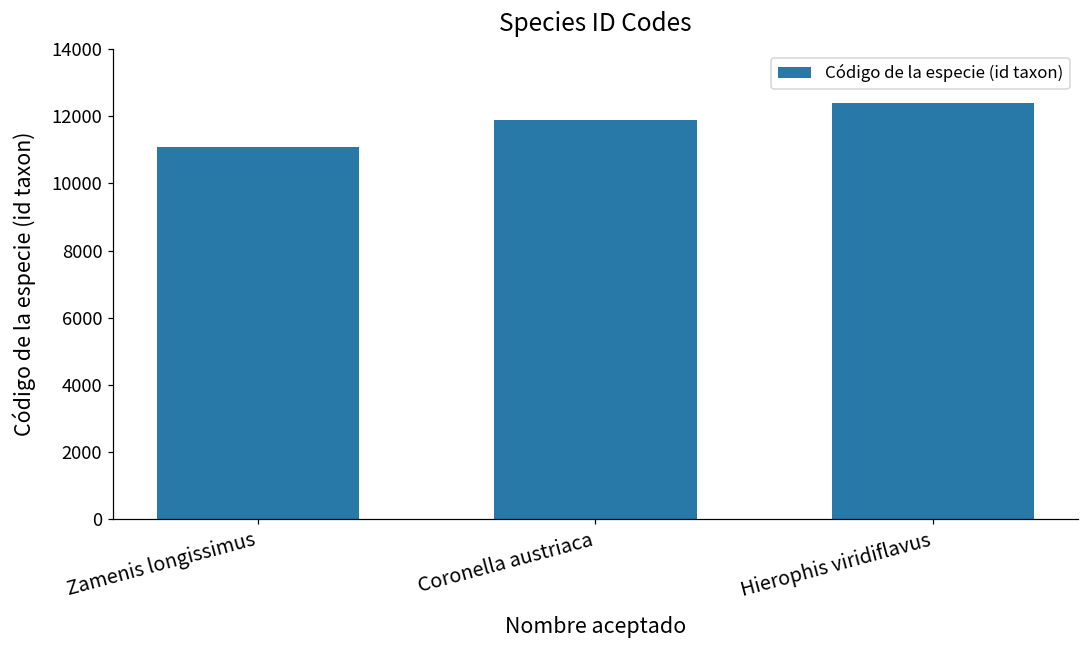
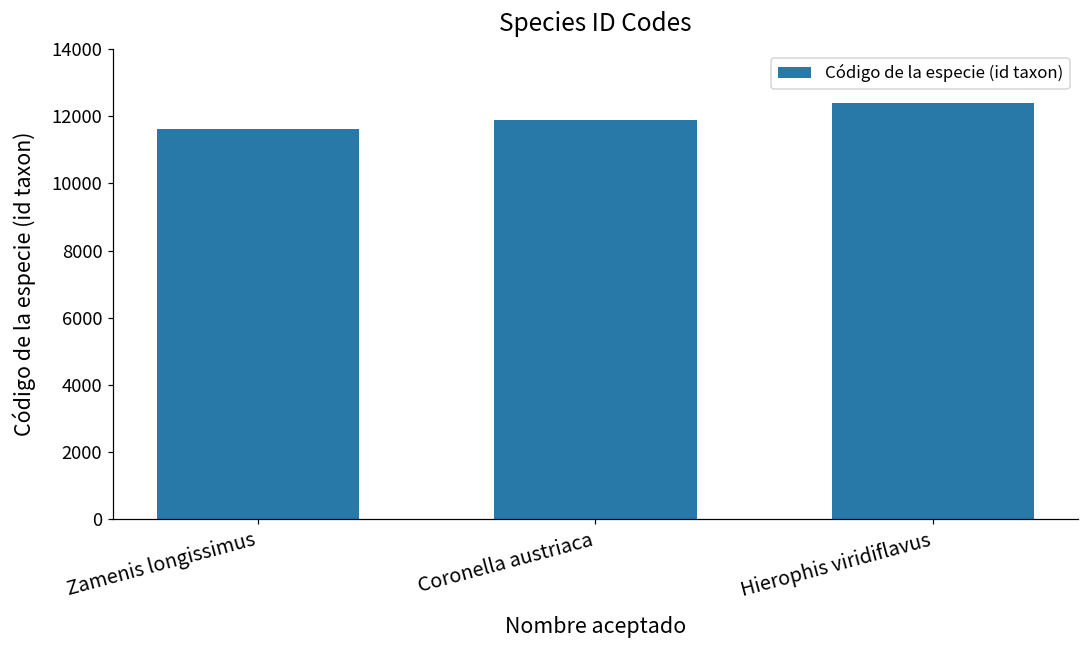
Zamenis longissimus: 11100 -> 11600
